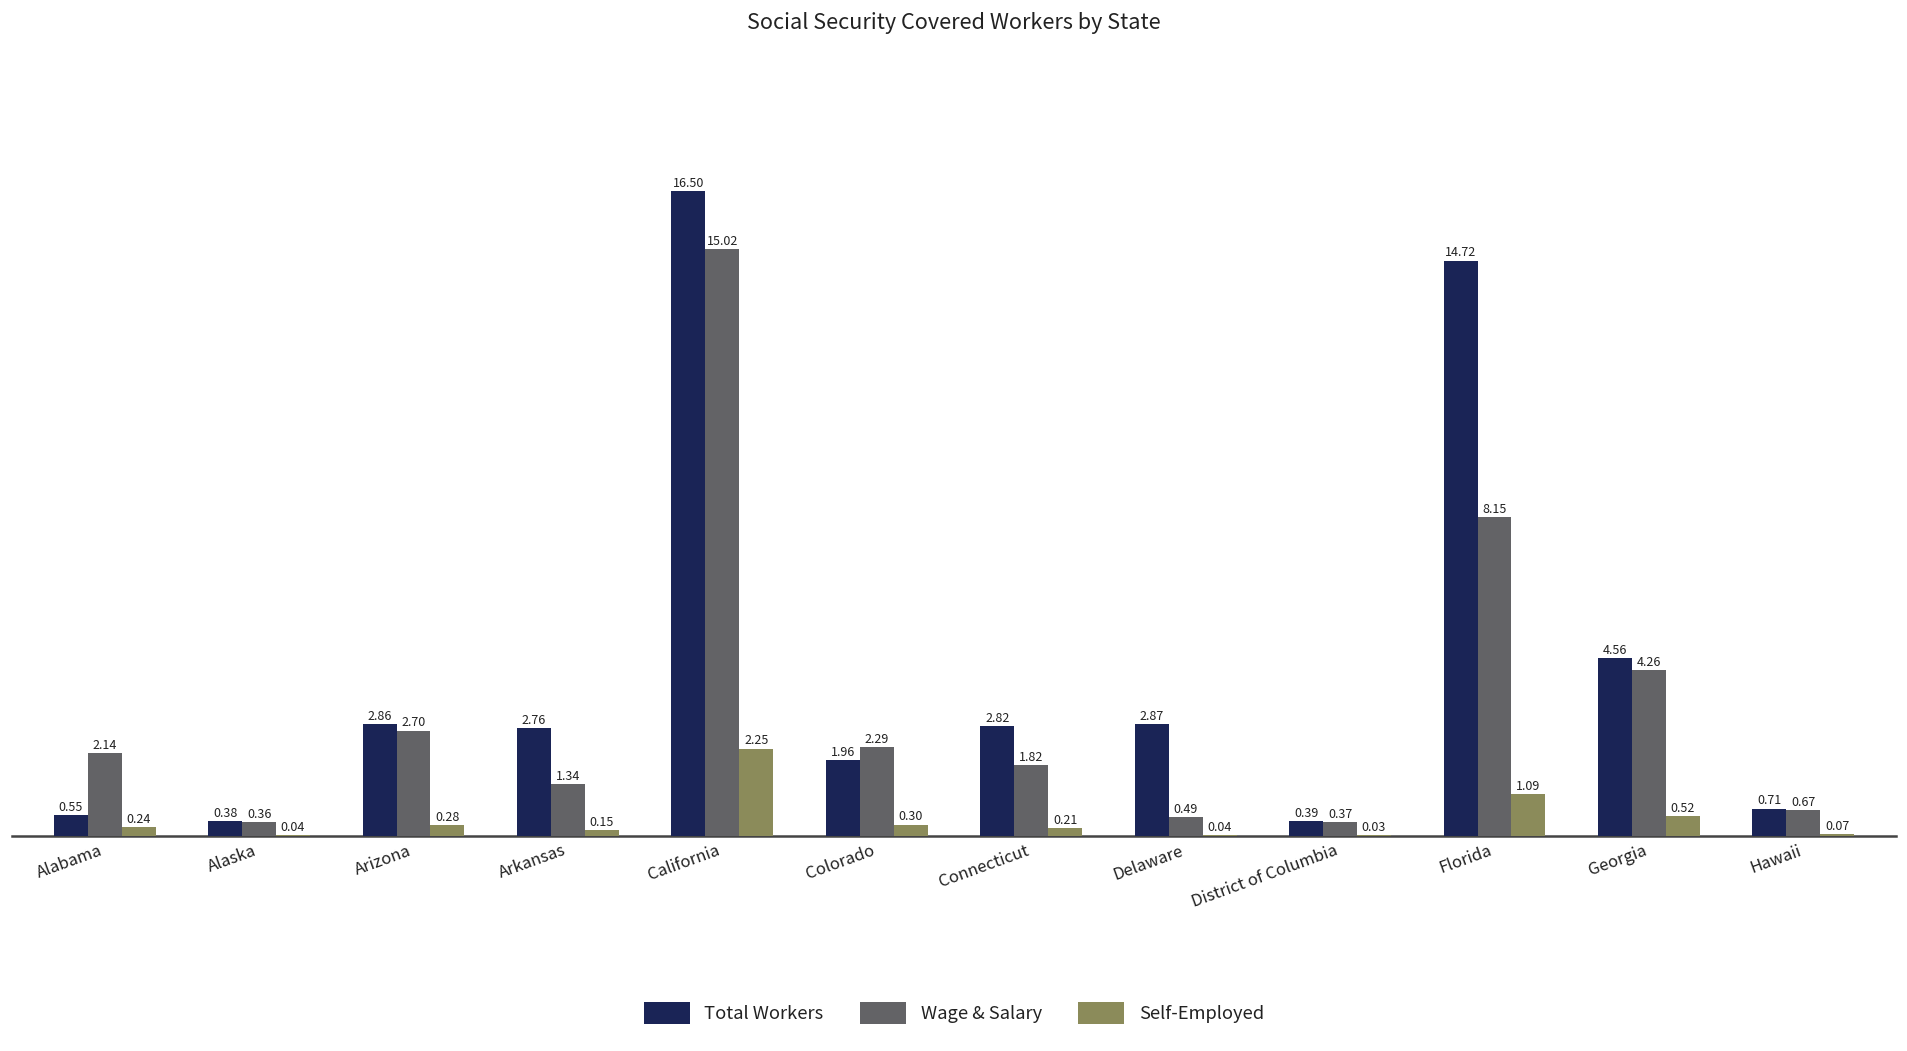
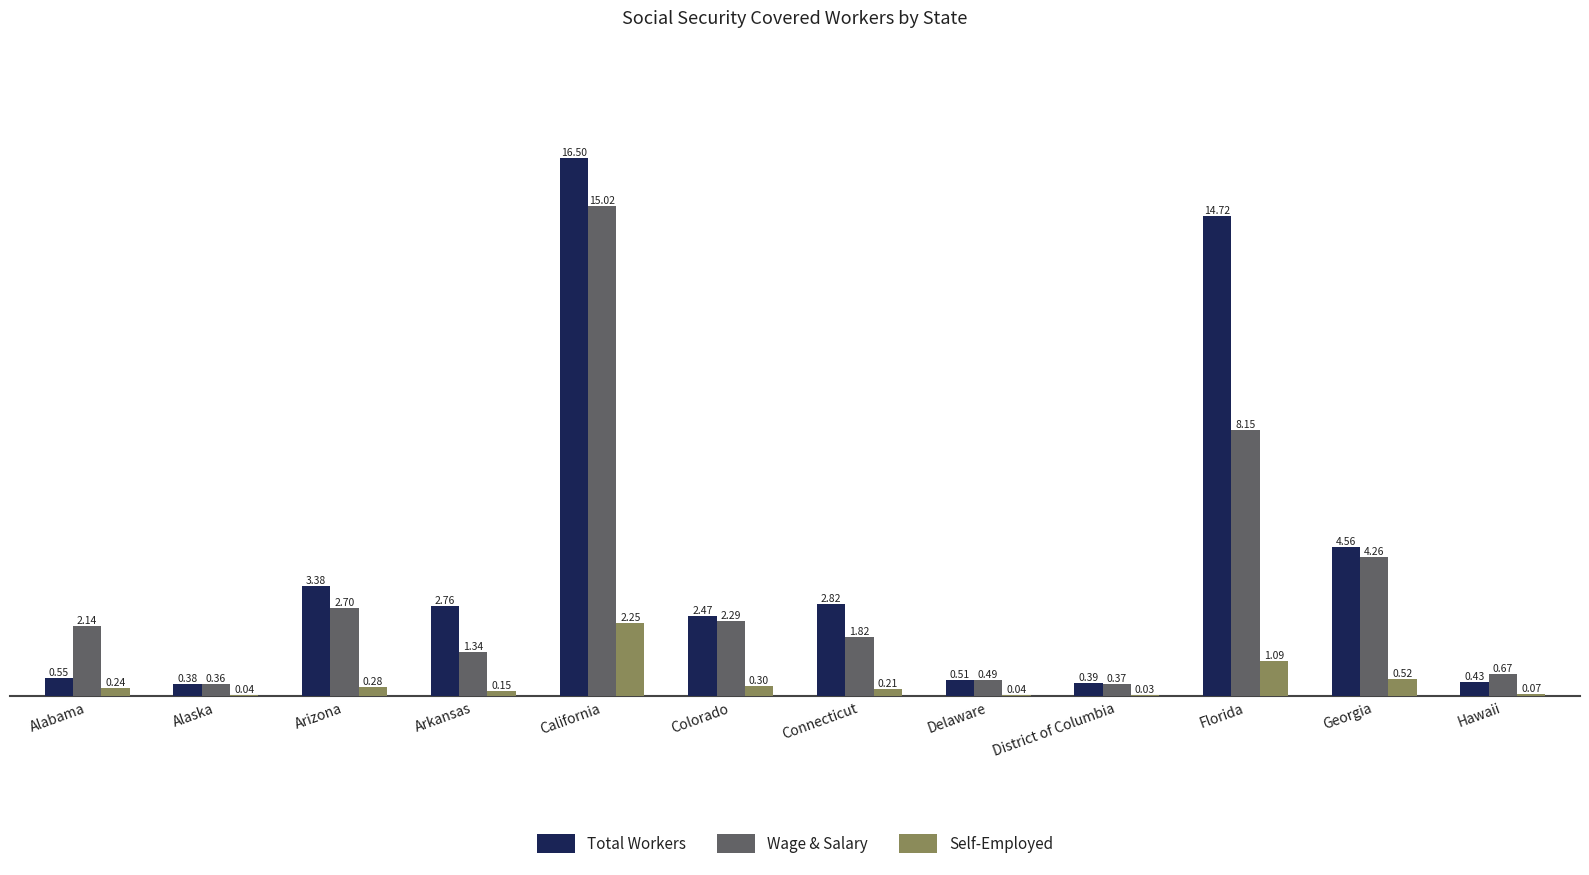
Total Workers, Arizona: 2.86 -> 3.38
Total Workers, Colorado: 1.96 -> 2.47
Total Workers, Delaware: 2.87 -> 0.51
Total Workers, Hawaii: 0.71 -> 0.43
